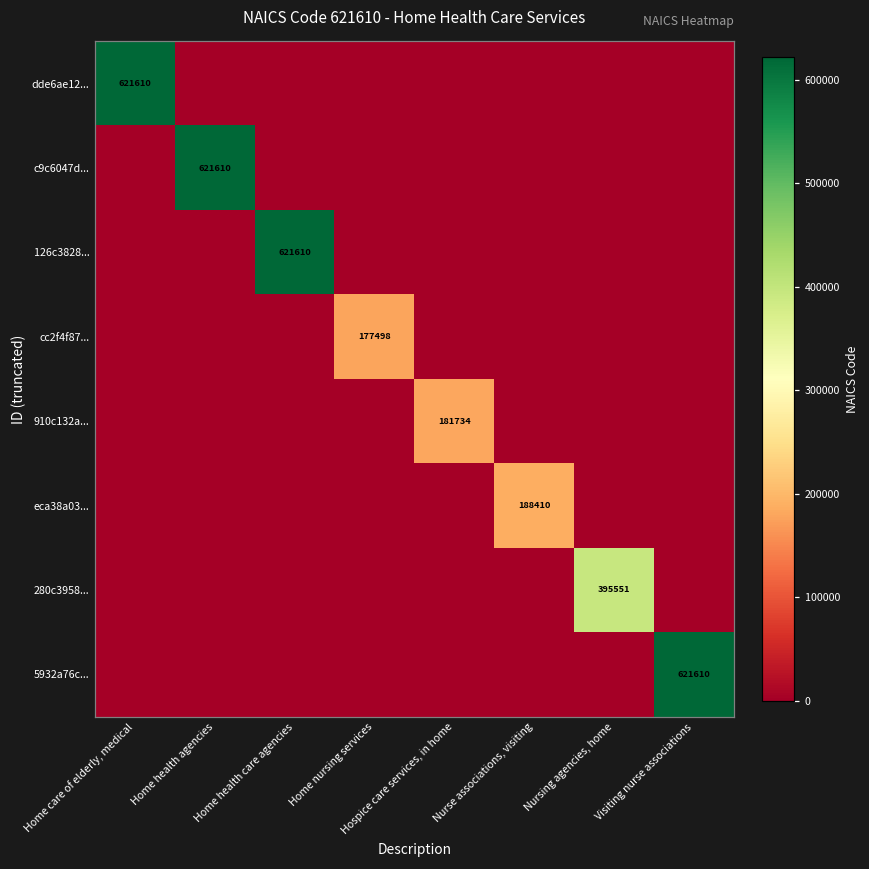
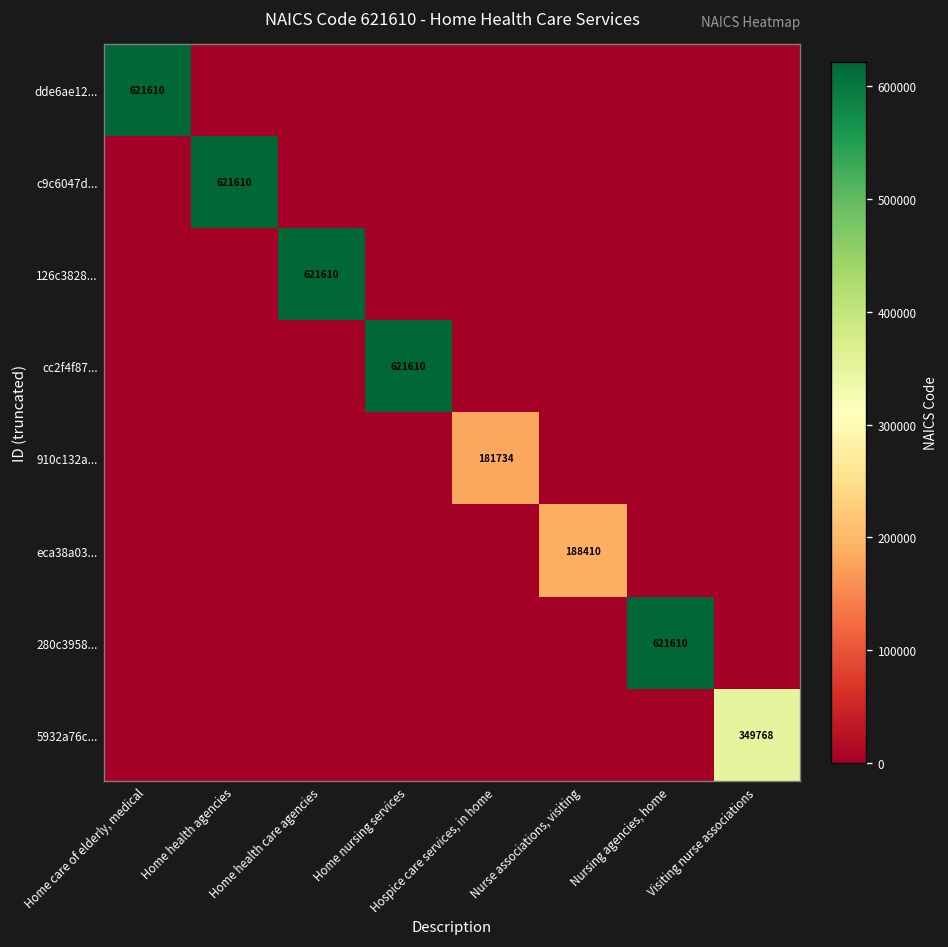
cc2f4f87..., Home nursing services: 177498 -> 621610
280c3958..., Nursing agencies, home: 395551 -> 621610
5932a76c..., Visiting nurse associations: 621610 -> 349768
